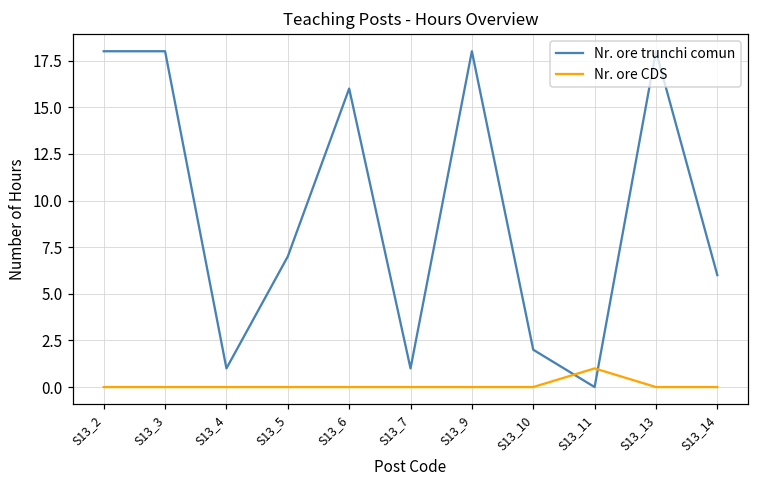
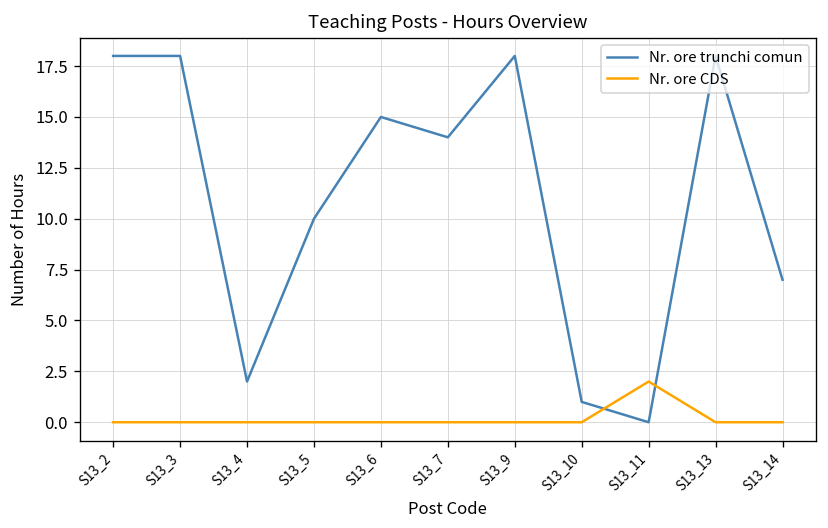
Nr. ore trunchi comun, S13_4: 1 -> 2
Nr. ore trunchi comun, S13_5: 7 -> 10
Nr. ore trunchi comun, S13_6: 16 -> 15
Nr. ore trunchi comun, S13_7: 1 -> 14
Nr. ore trunchi comun, S13_10: 2 -> 1
Nr. ore CDS, S13_11: 1 -> 2
Nr. ore trunchi comun, S13_14: 6 -> 7
